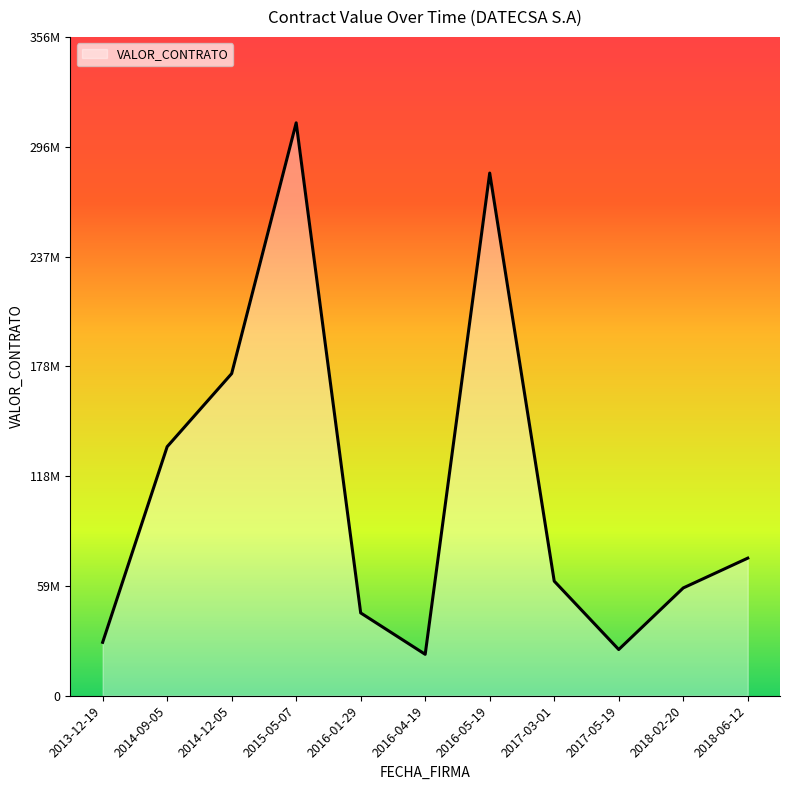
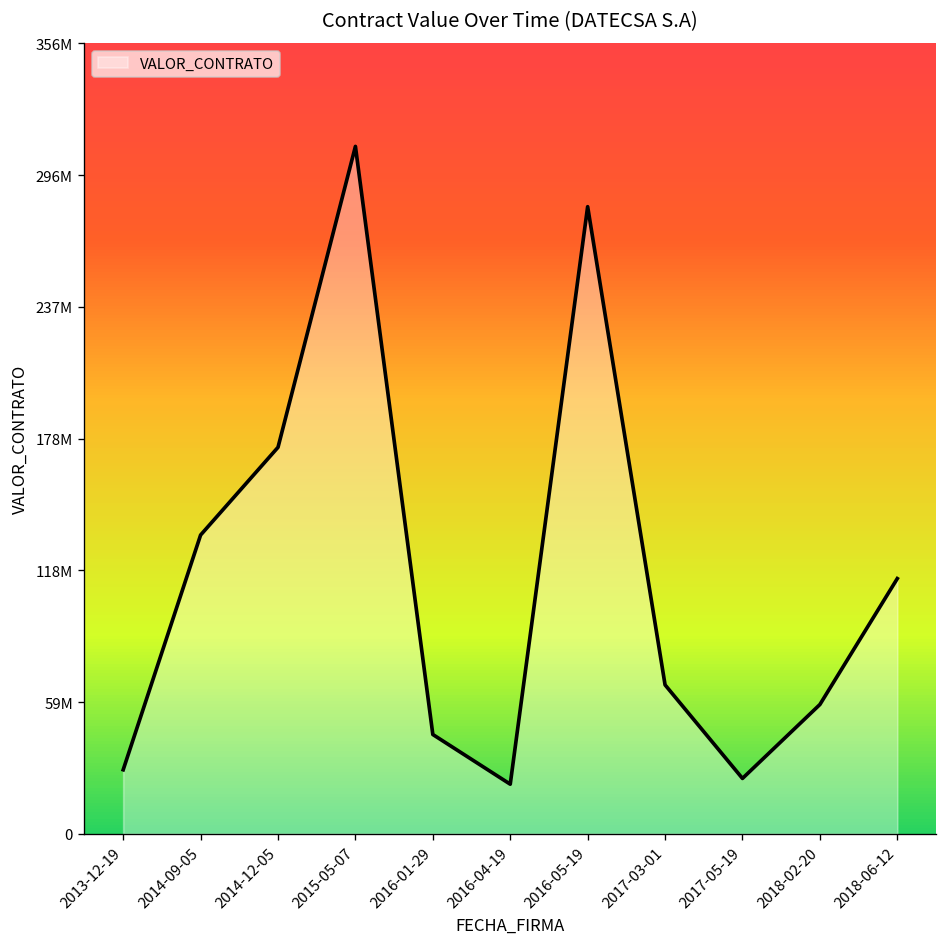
2017-03-01: 62000000 -> 67000000
2018-06-12: 74000000 -> 115000000
